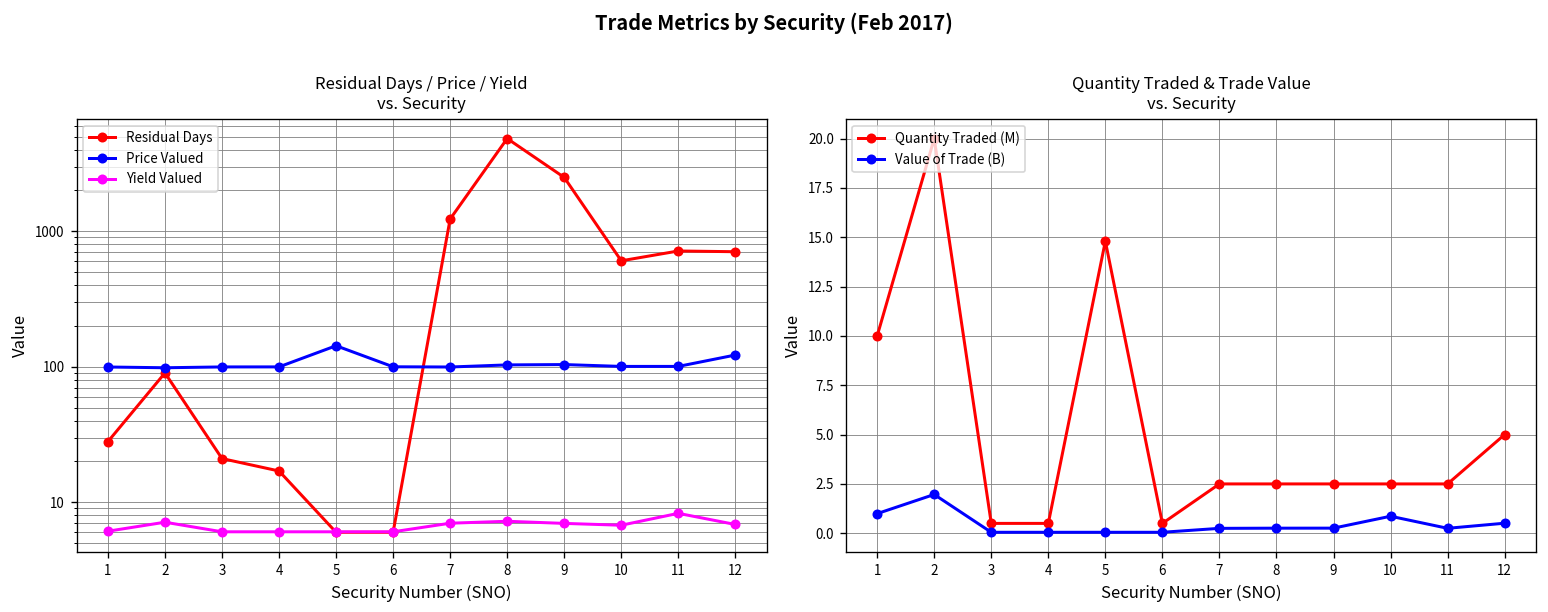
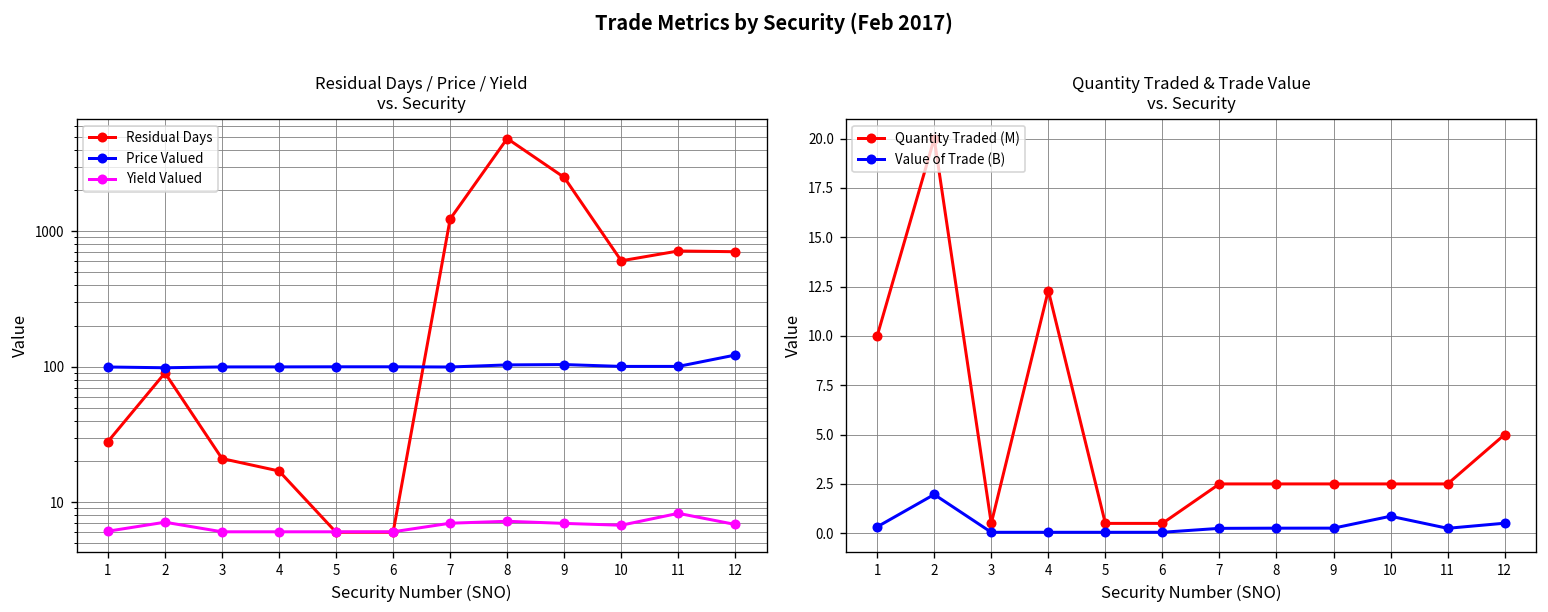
Residual Days / Price / Yield vs. Security, Price Valued, 5: 140 -> 100
Quantity Traded & Trade Value vs. Security, Value of Trade (B), 1: 1.0 -> 0.3
Quantity Traded & Trade Value vs. Security, Quantity Traded (M), 4: 0.5 -> 12.3
Quantity Traded & Trade Value vs. Security, Quantity Traded (M), 5: 14.8 -> 0.5
